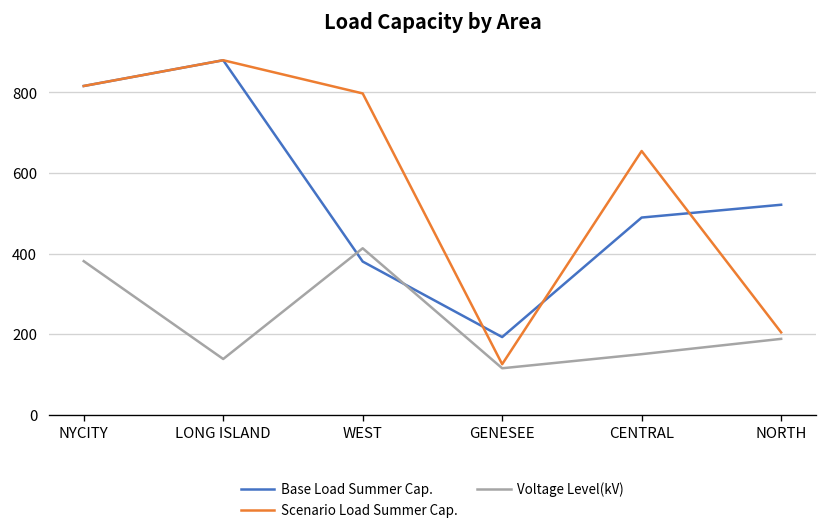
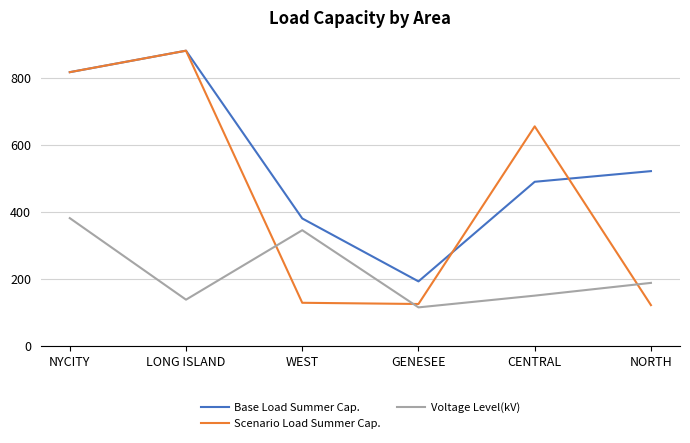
Scenario Load Summer Cap., WEST: 800 -> 130
Voltage Level(kV), WEST: 410 -> 350
Scenario Load Summer Cap., NORTH: 200 -> 120
